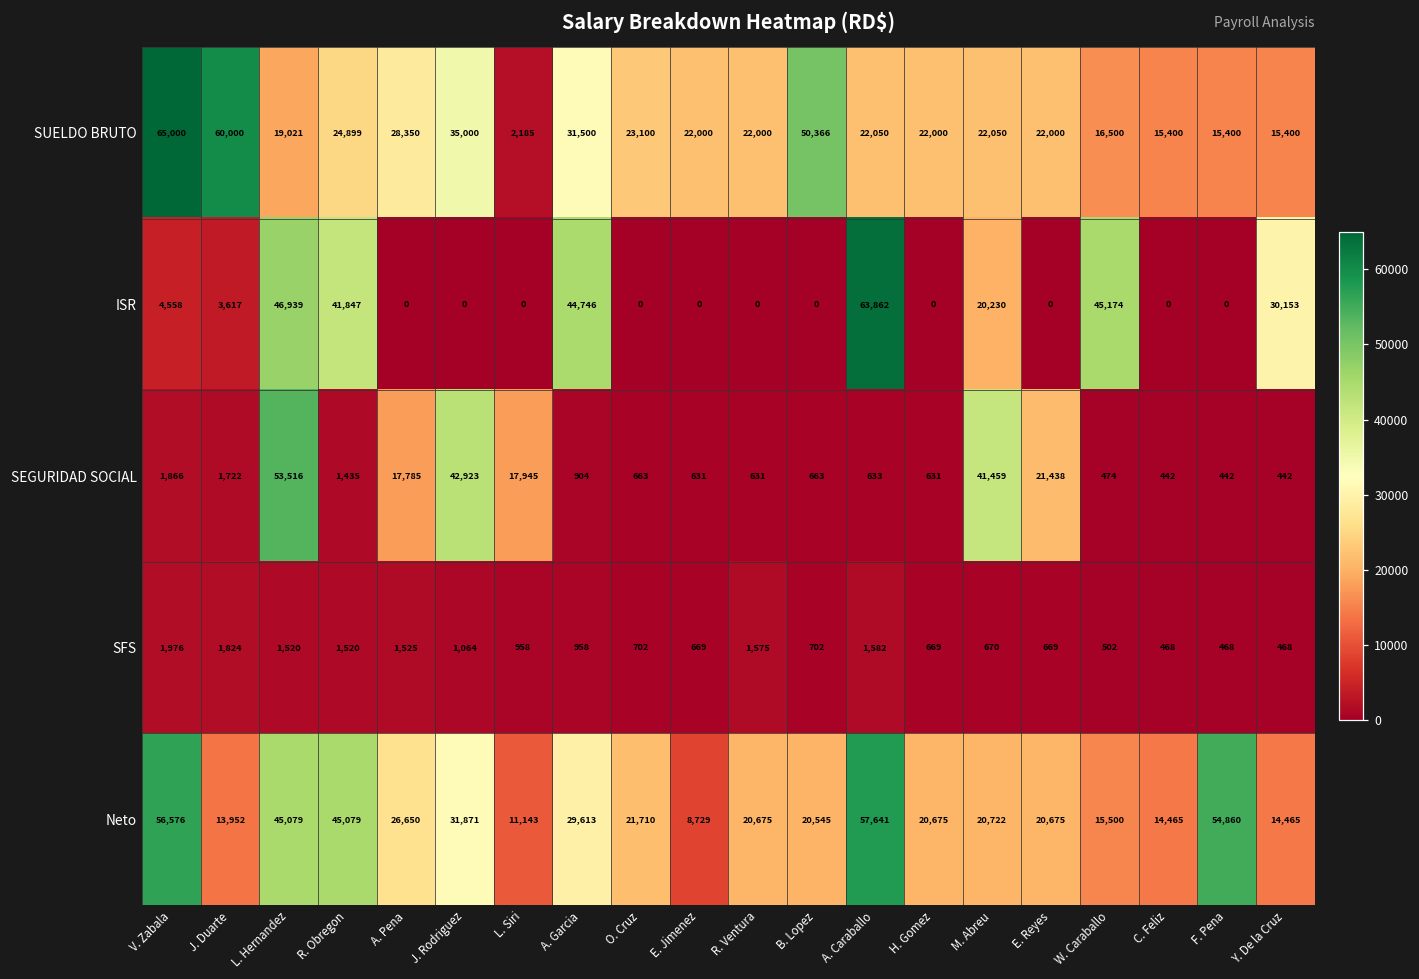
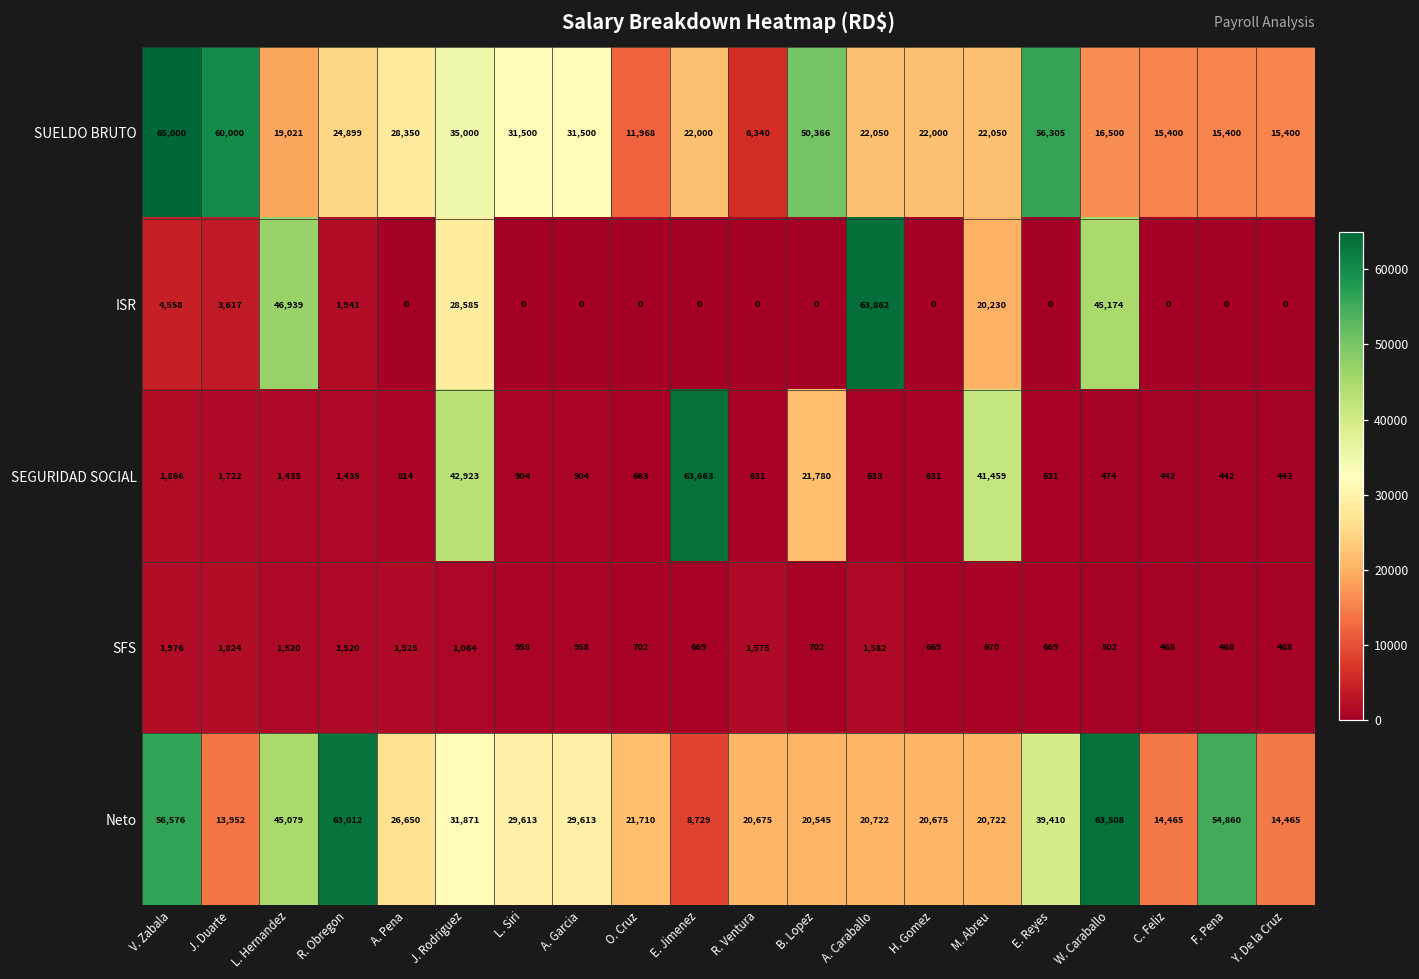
SUELDO BRUTO, L. Siri: 2,185 -> 31,500
SUELDO BRUTO, O. Cruz: 23,100 -> 11,968
SUELDO BRUTO, R. Ventura: 22,000 -> 6,340
SUELDO BRUTO, E. Reyes: 22,000 -> 56,305
ISR, R. Obregon: 41,847 -> 1,941
ISR, J. Rodriguez: 0 -> 28,585
ISR, A. Garcia: 44,746 -> 0
ISR, Y. De la Cruz: 30,153 -> 0
SEGURIDAD SOCIAL, L. Hernandez: 53,516 -> 1,435
SEGURIDAD SOCIAL, A. Pena: 17,785 -> 814
SEGURIDAD SOCIAL, L. Siri: 17,945 -> 904
SEGURIDAD SOCIAL, E. Jimenez: 631 -> 63,663
SEGURIDAD SOCIAL, B. Lopez: 663 -> 21,780
SEGURIDAD SOCIAL, E. Reyes: 21,438 -> 631
Neto, R. Obregon: 45,079 -> 63,012
Neto, L. Siri: 11,143 -> 29,613
Neto, A. Caraballo: 57,641 -> 20,722
Neto, E. Reyes: 20,675 -> 39,410
Neto, W. Caraballo: 15,500 -> 63,508
